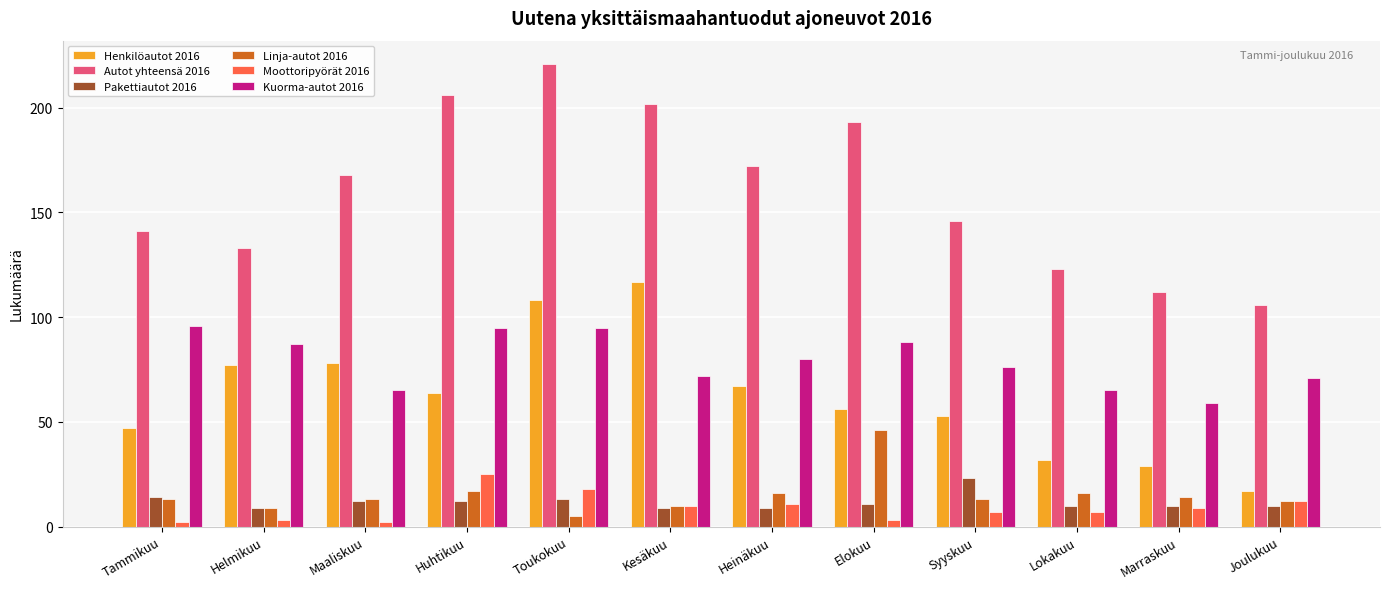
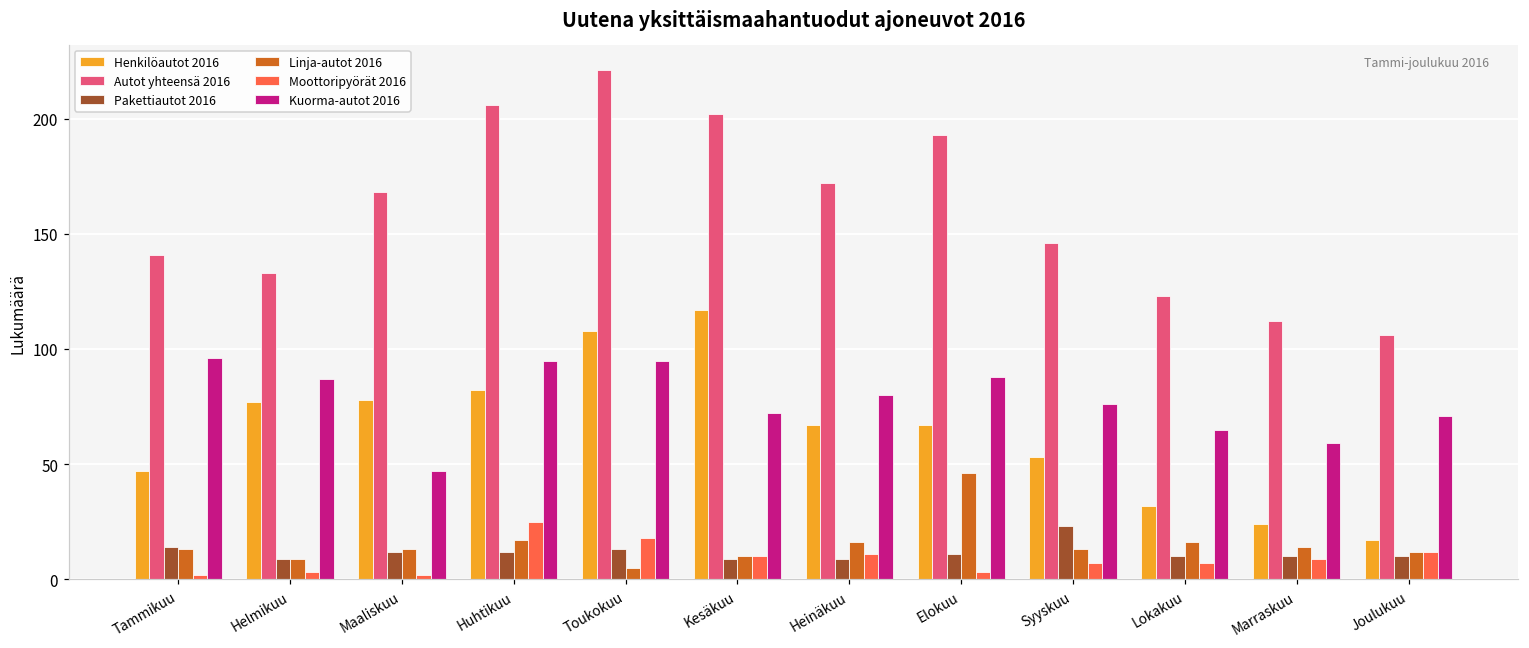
Kuorma-autot 2016, Maaliskuu: 65 -> 47
Henkilöautot 2016, Huhtikuu: 64 -> 82
Henkilöautot 2016, Elokuu: 56 -> 67
Henkilöautot 2016, Marraskuu: 29 -> 24
